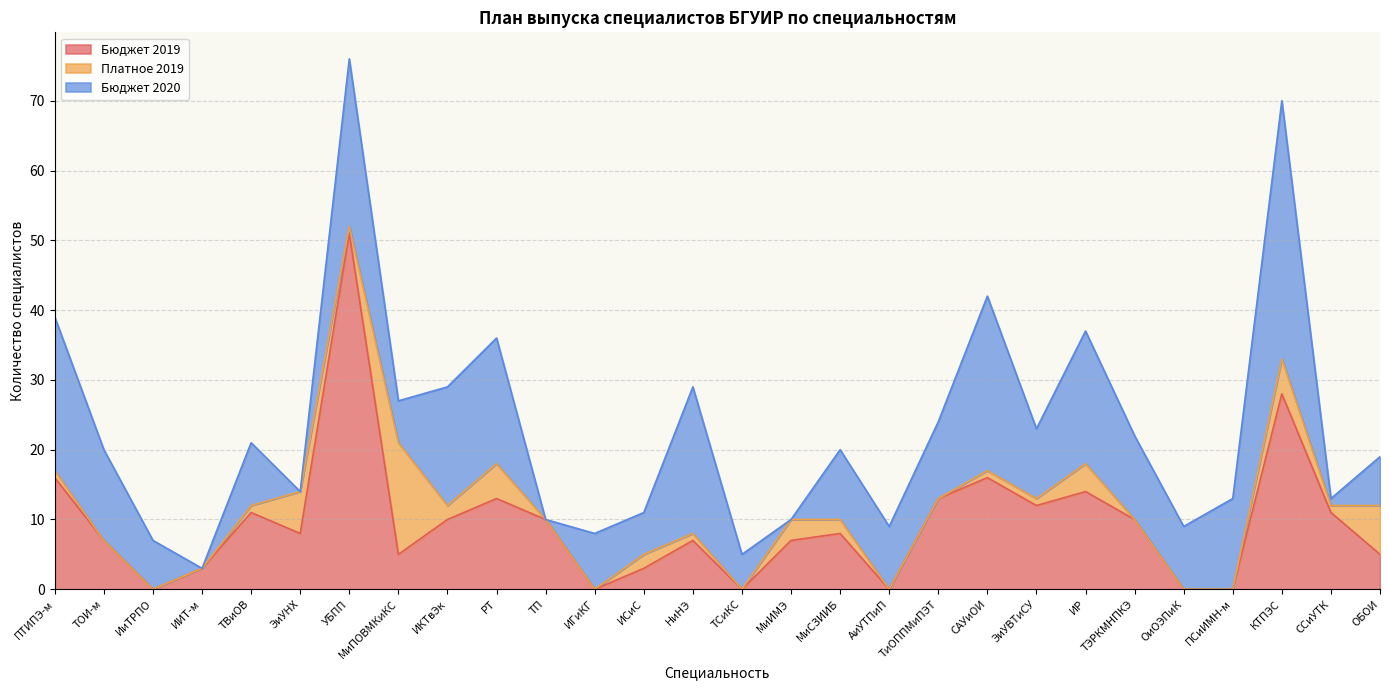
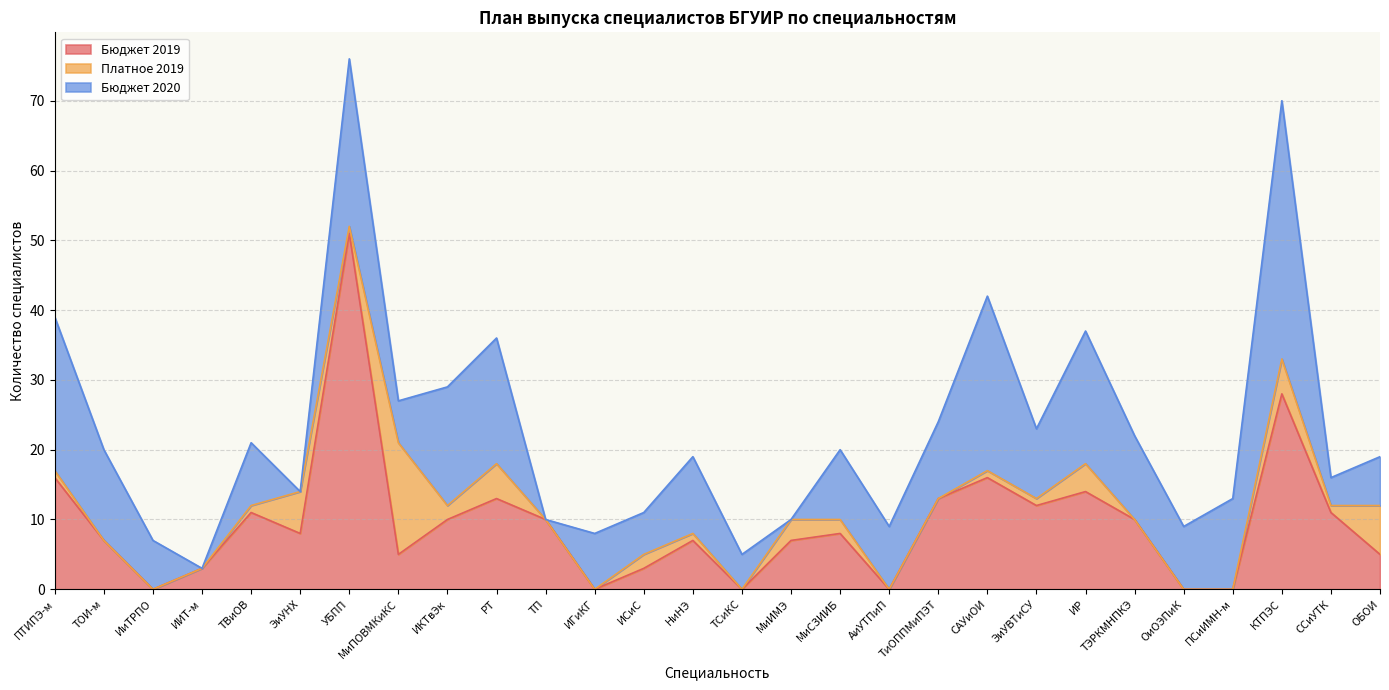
Бюджет 2020, НиНЭ: 21 -> 11
Бюджет 2020, ССиУТК: 1 -> 4
